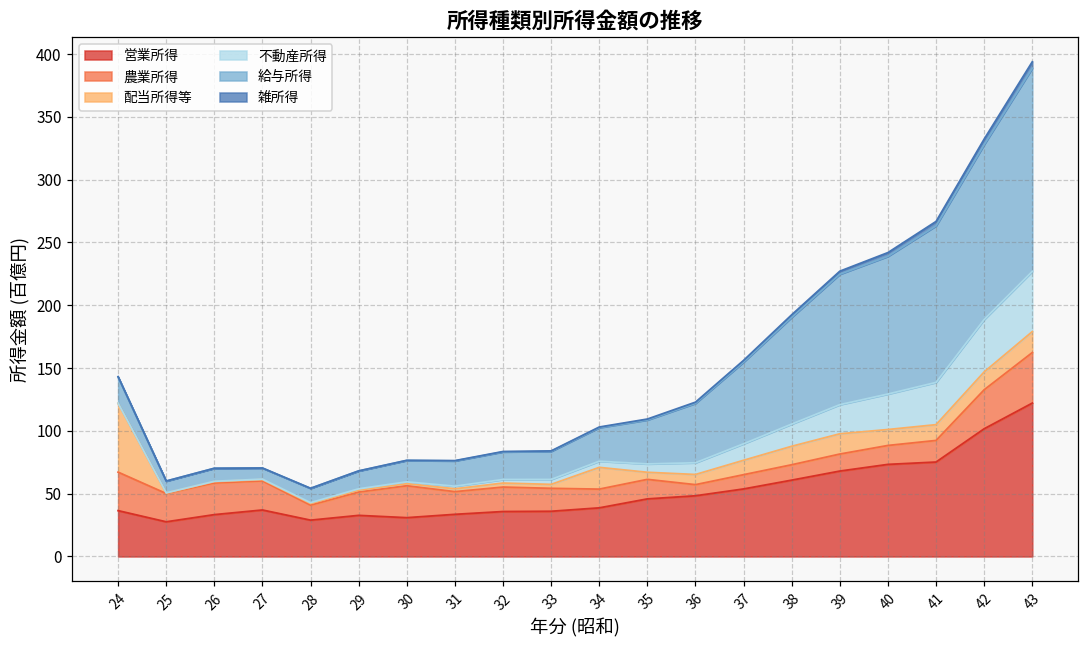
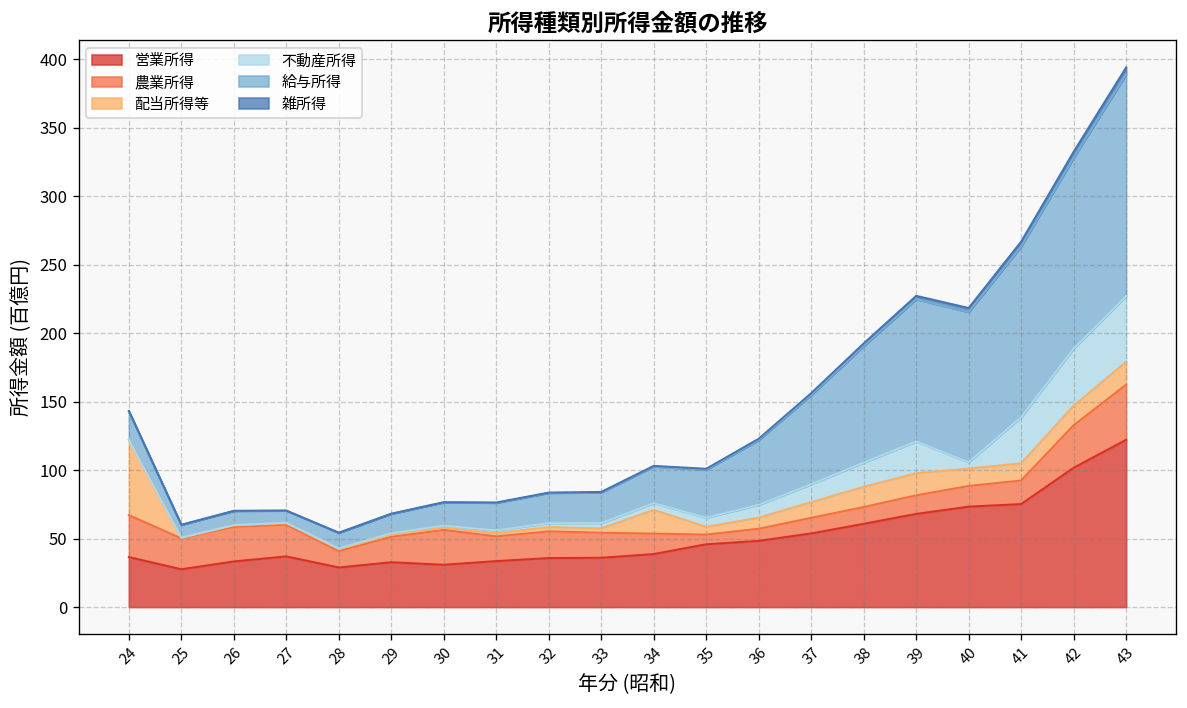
農業所得, 35: 16 -> 7
不動産所得, 40: 28 -> 5
